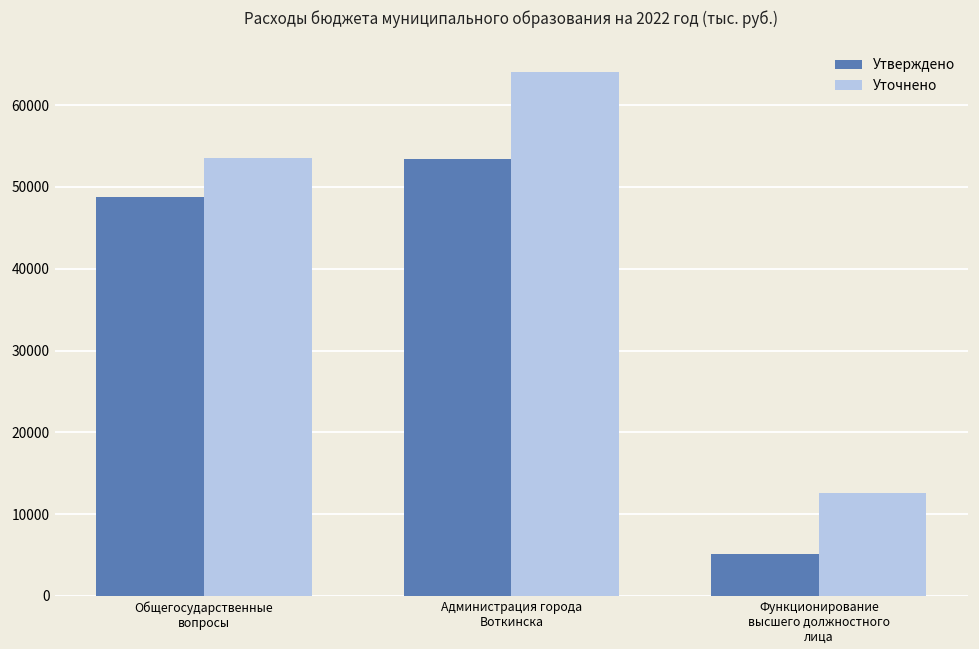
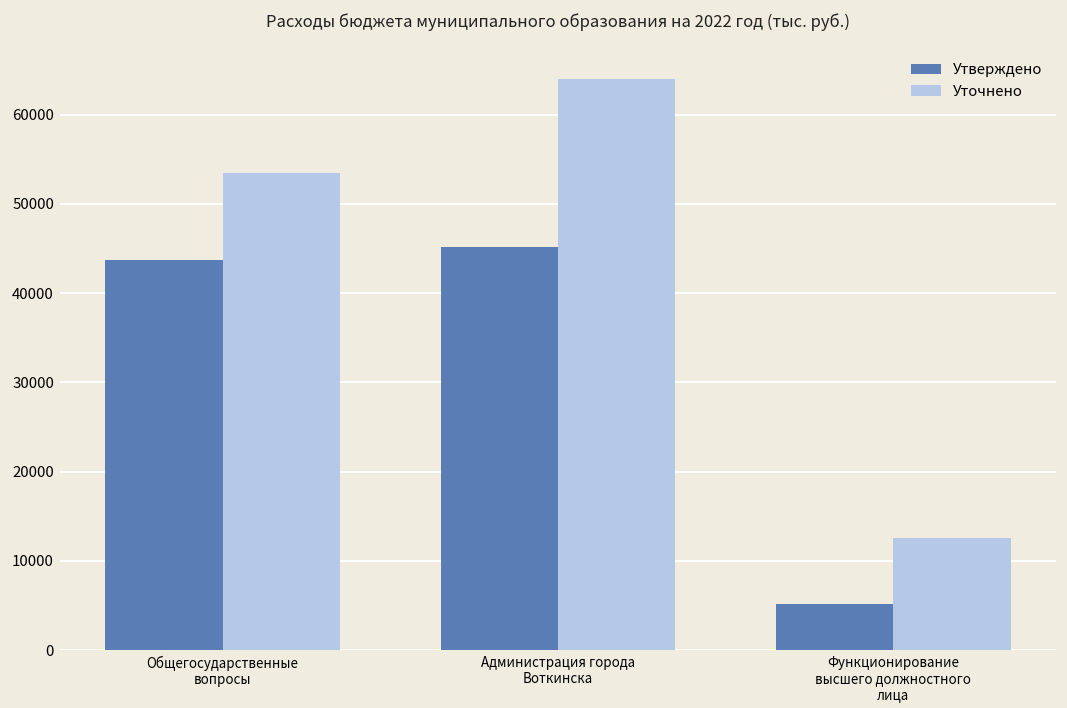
Утверждено, Общегосударственные вопросы: 49000 -> 44000
Утверждено, Администрация города Воткинска: 53000 -> 45000
